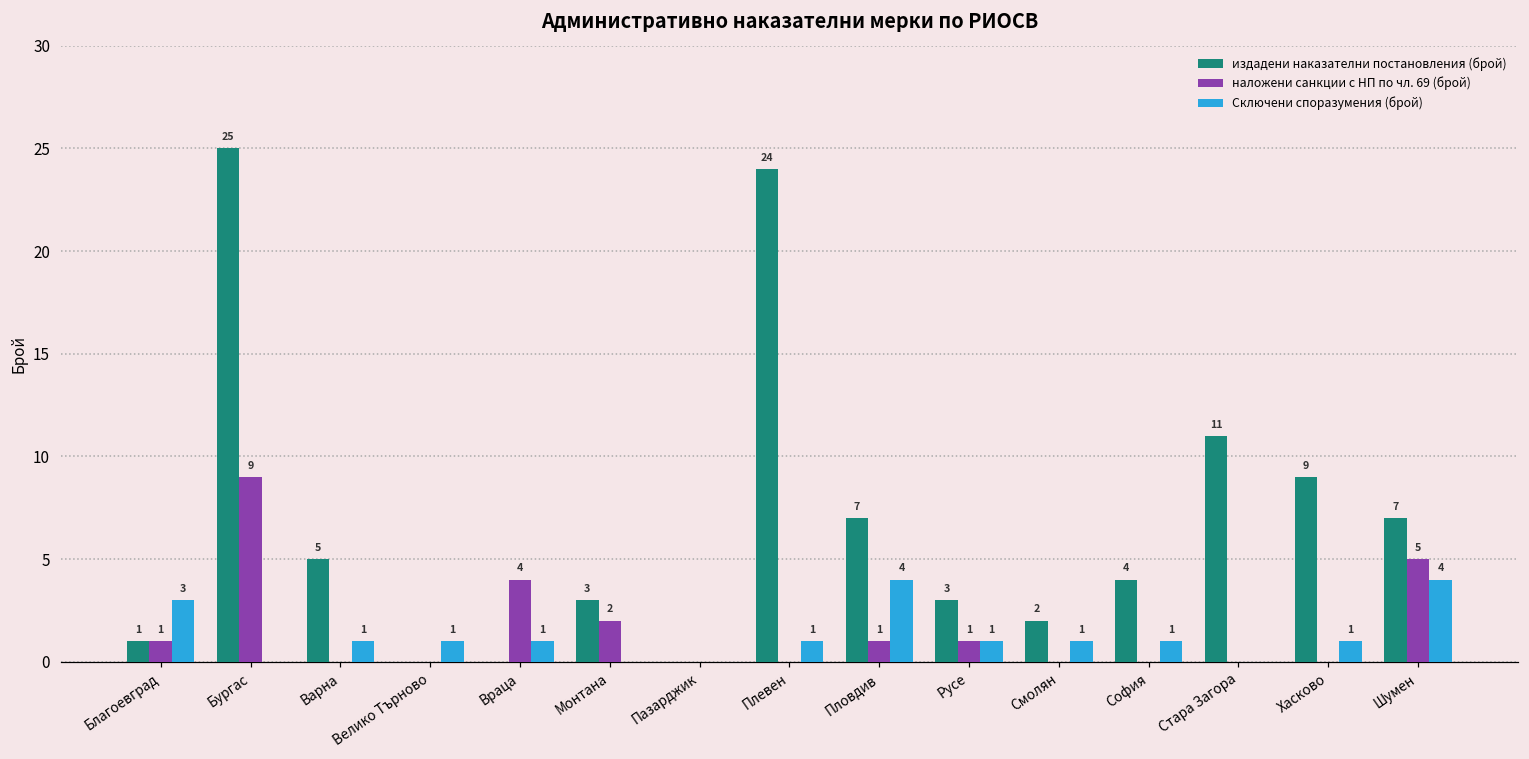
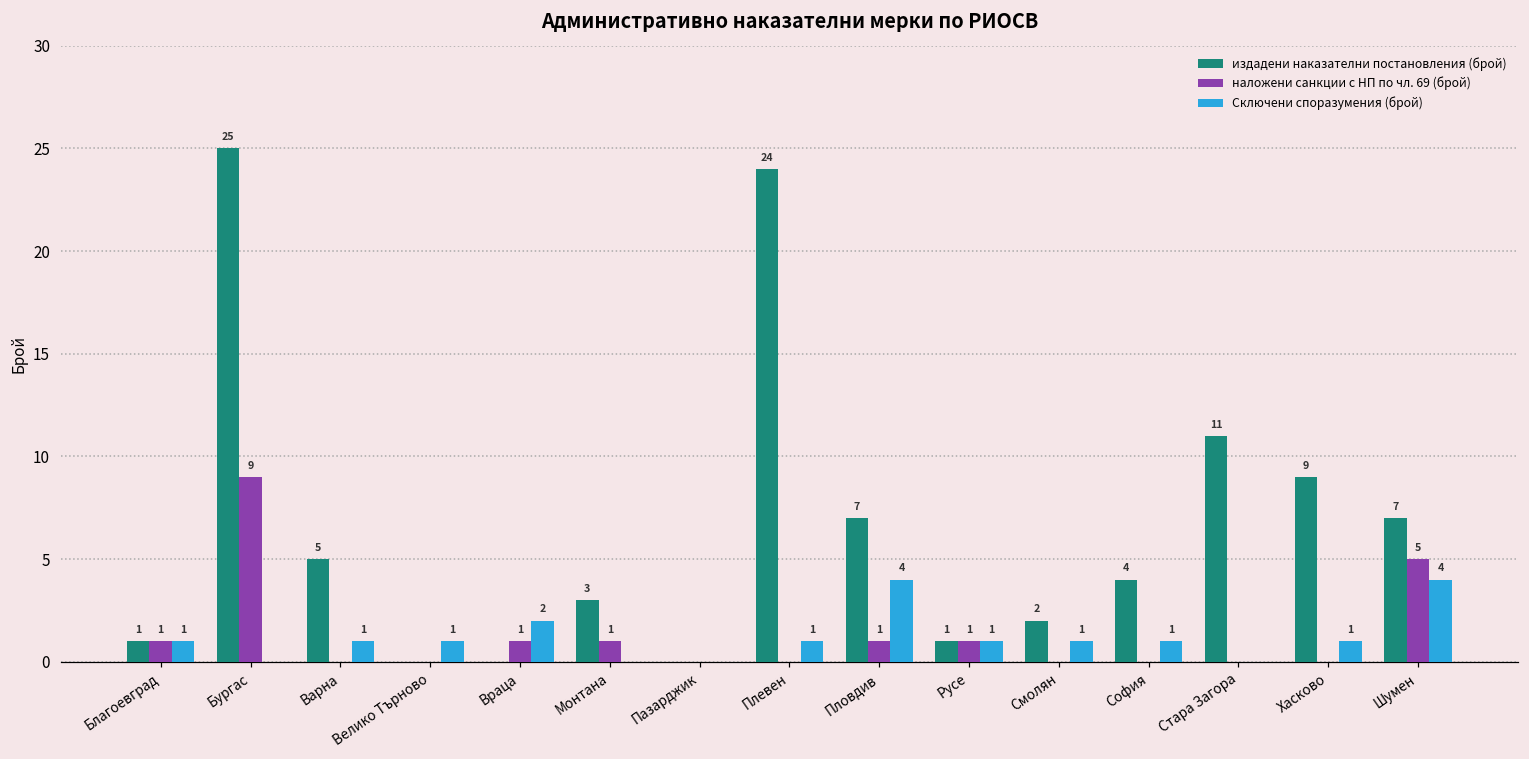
Сключени споразумения (брой), Благоевград: 3 -> 1
наложени санкции с НП по чл. 69 (брой), Враца: 4 -> 1
Сключени споразумения (брой), Враца: 1 -> 2
наложени санкции с НП по чл. 69 (брой), Монтана: 2 -> 1
издадени наказателни постановления (брой), Русе: 3 -> 1
